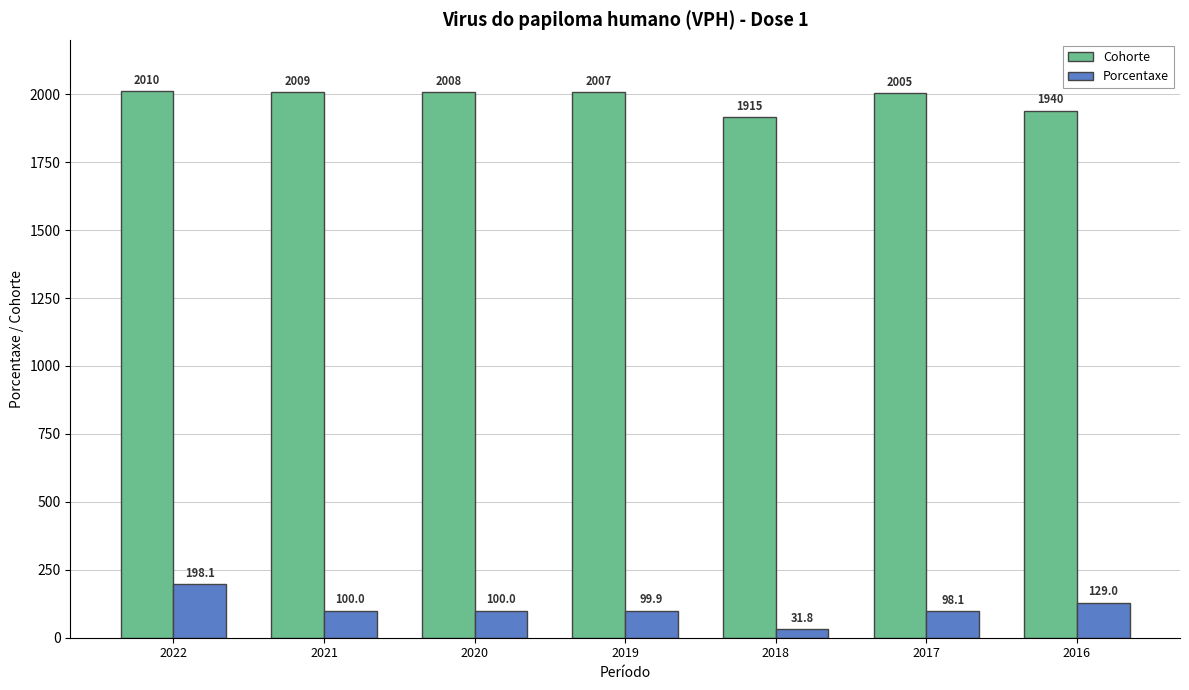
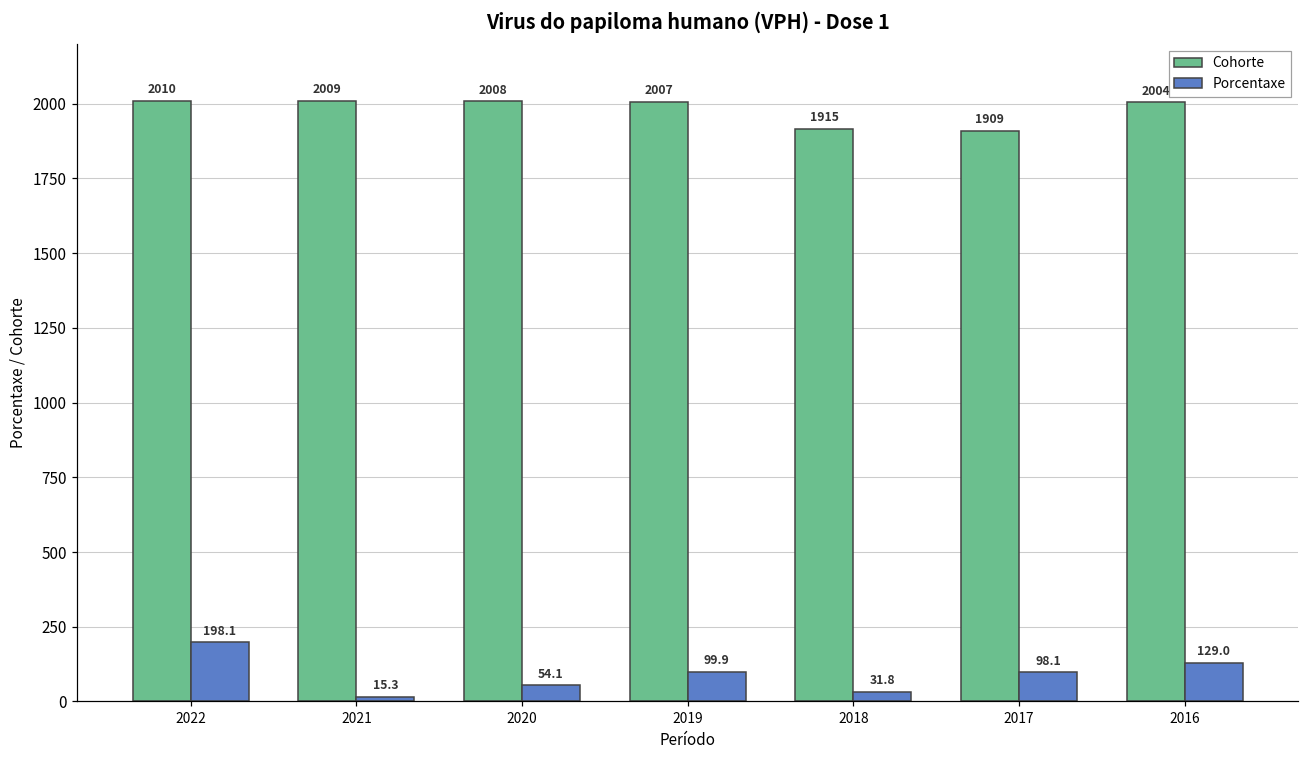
Porcentaxe, 2021: 100.0 -> 15.3
Porcentaxe, 2020: 100.0 -> 54.1
Cohorte, 2017: 2005 -> 1909
Cohorte, 2016: 1940 -> 2004
